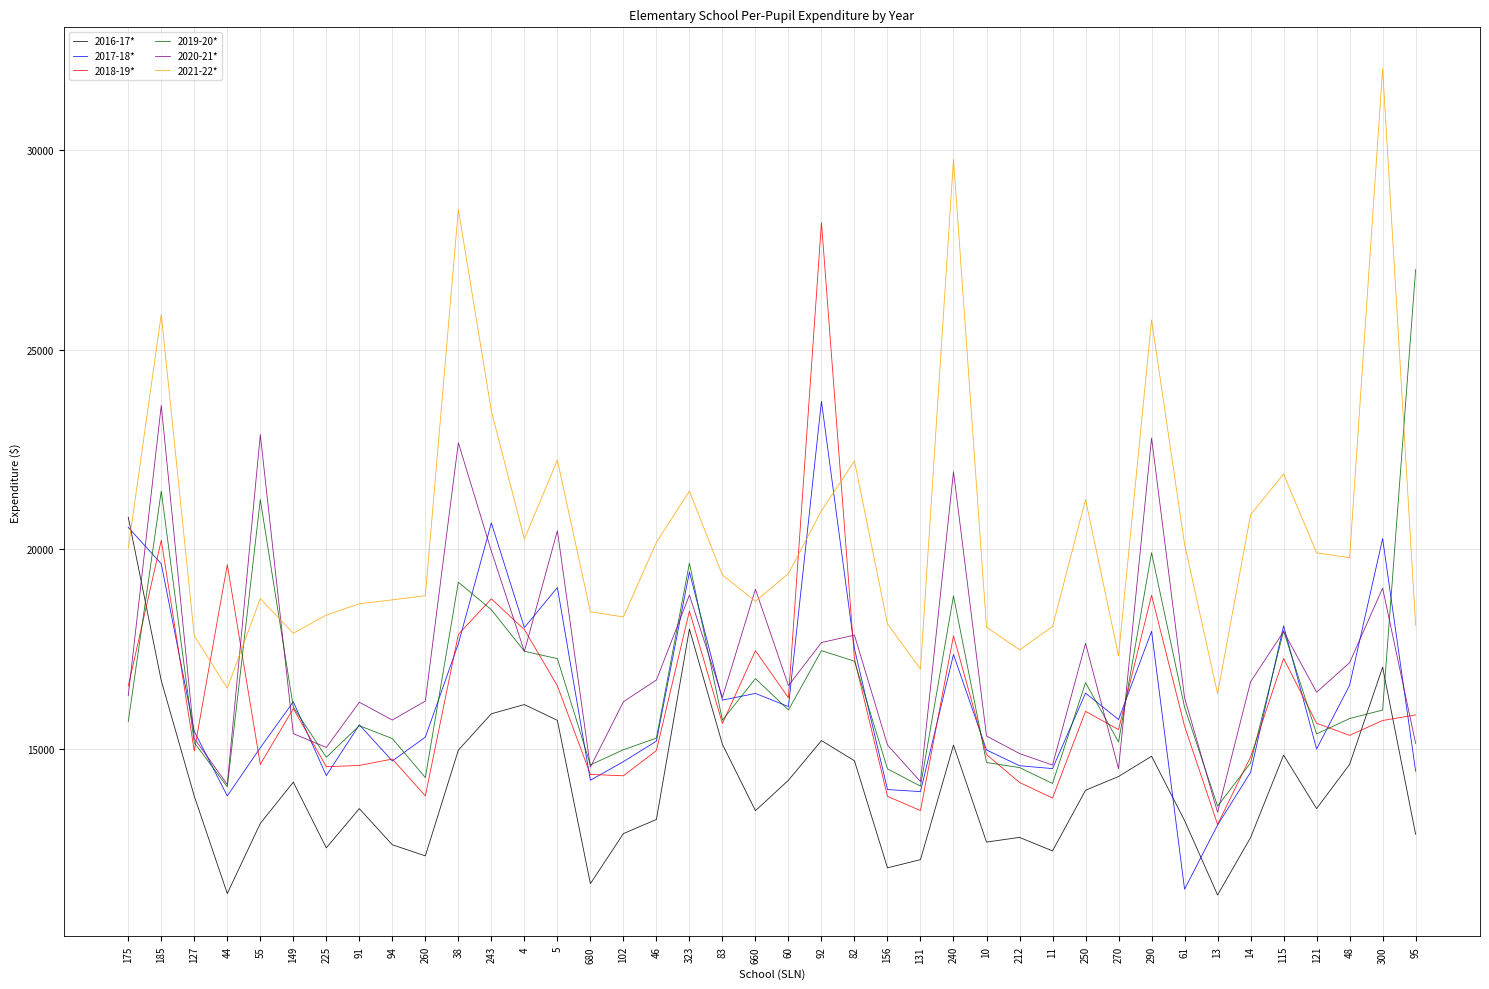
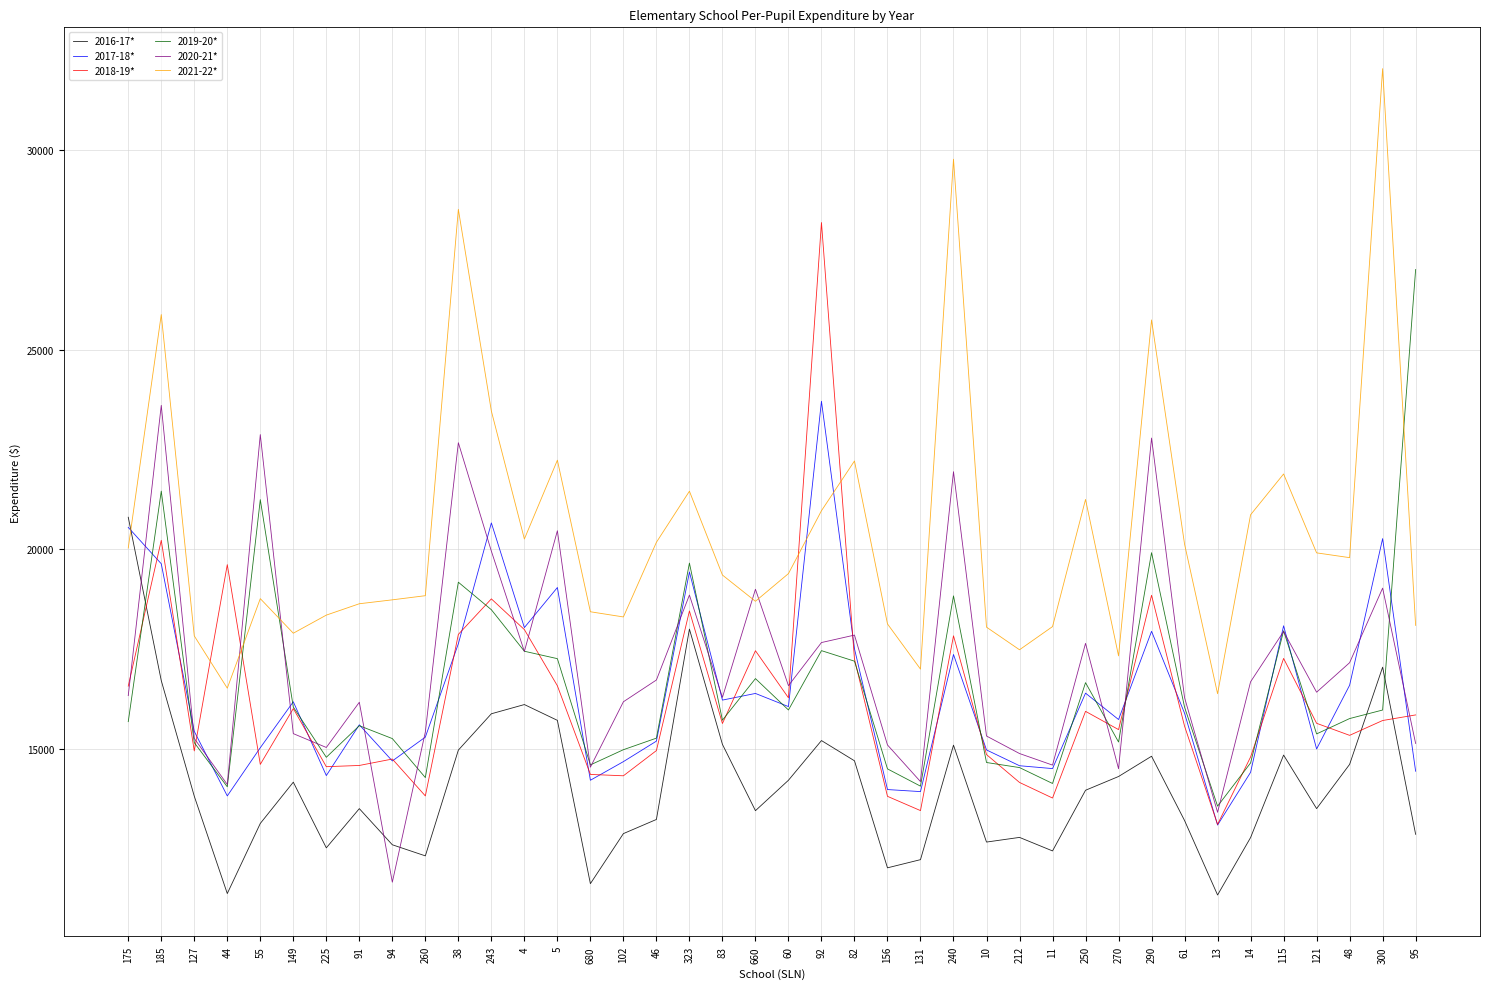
2020-21*, 94: 15700 -> 11700
2020-21*, 260: 16200 -> 15400
2017-18*, 61: 11500 -> 15900
